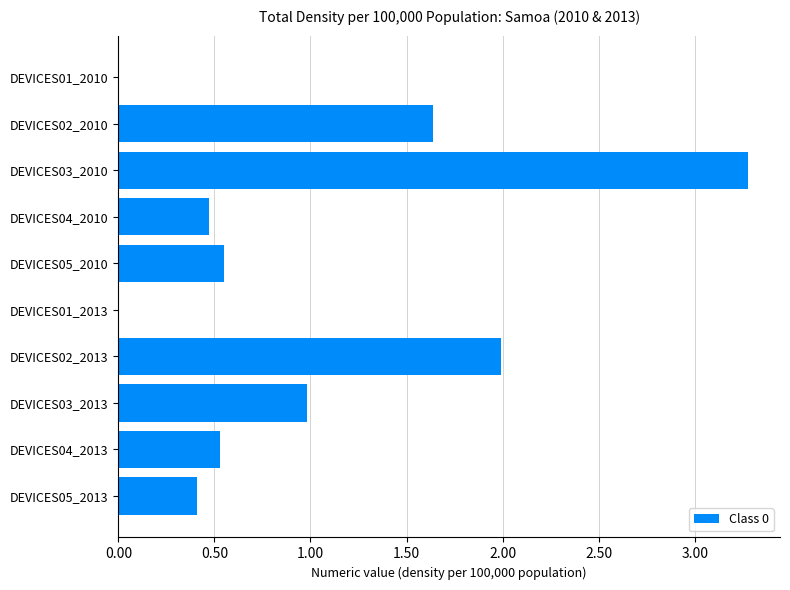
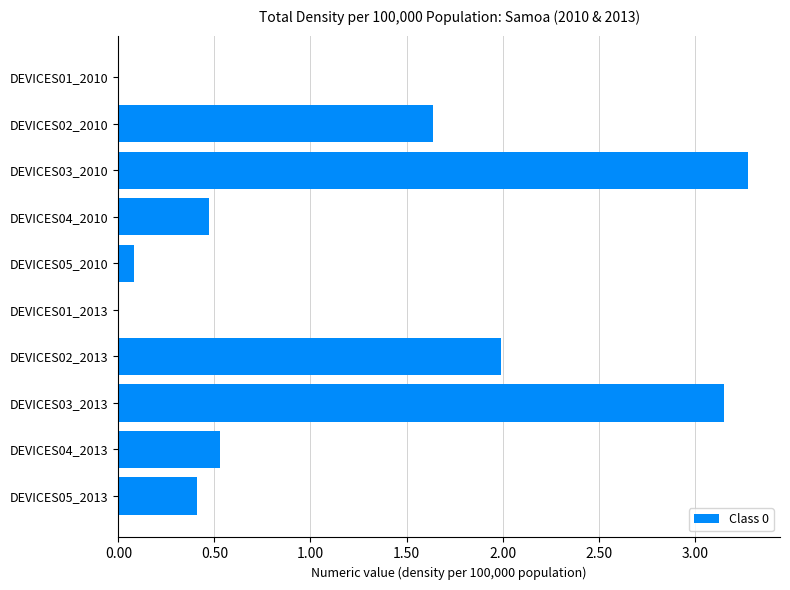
DEVICES05_2010: 0.55 -> 0.08
DEVICES03_2013: 0.98 -> 3.15
